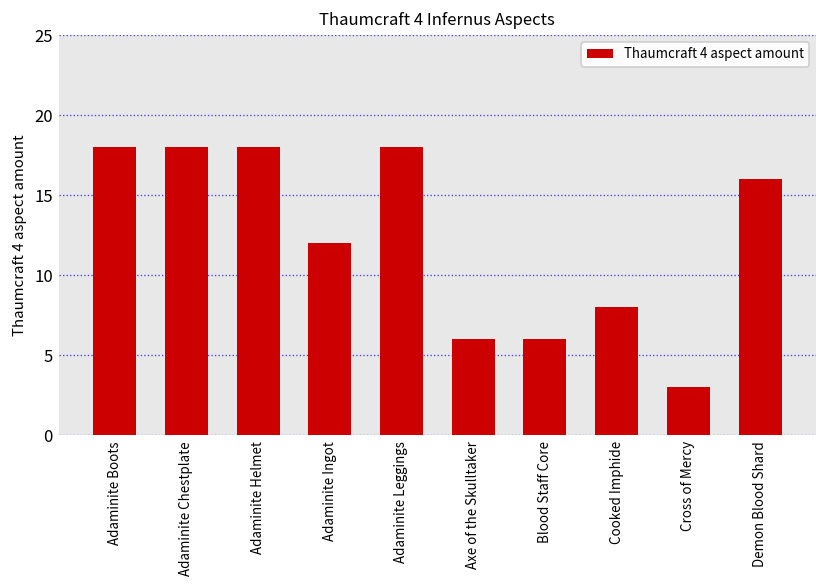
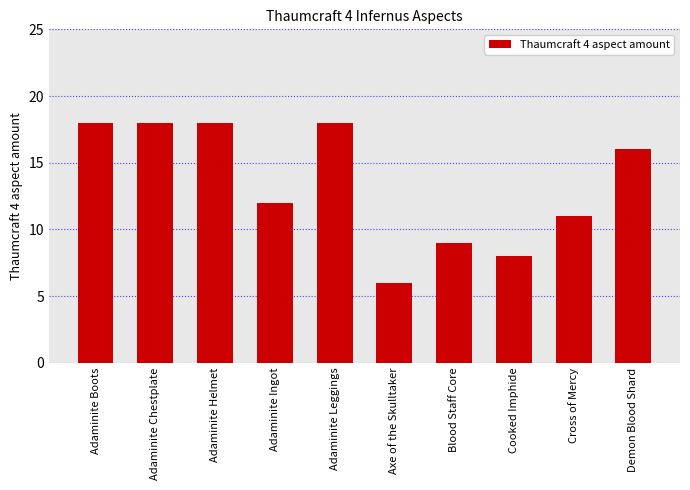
Blood Staff Core: 6 -> 9
Cross of Mercy: 3 -> 11
